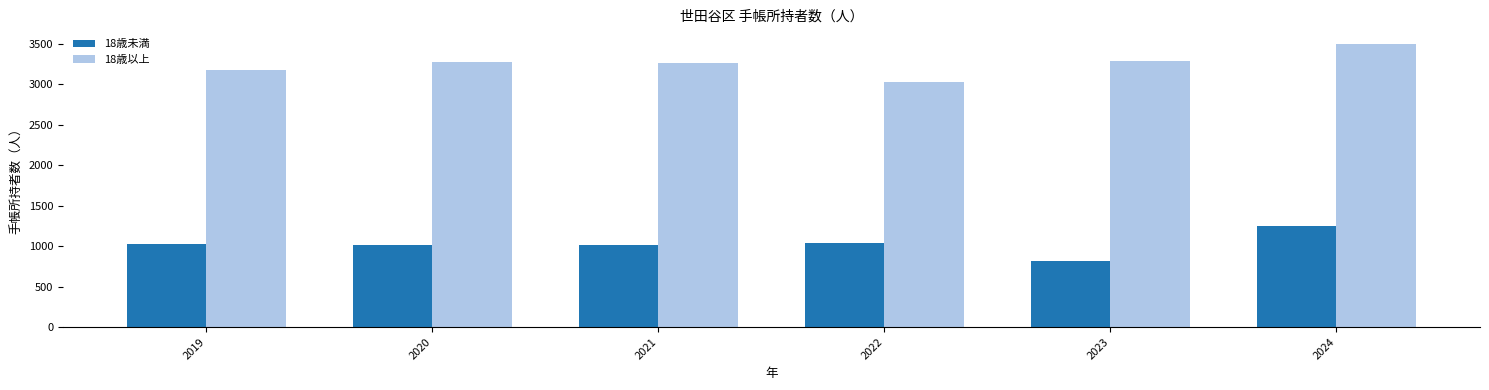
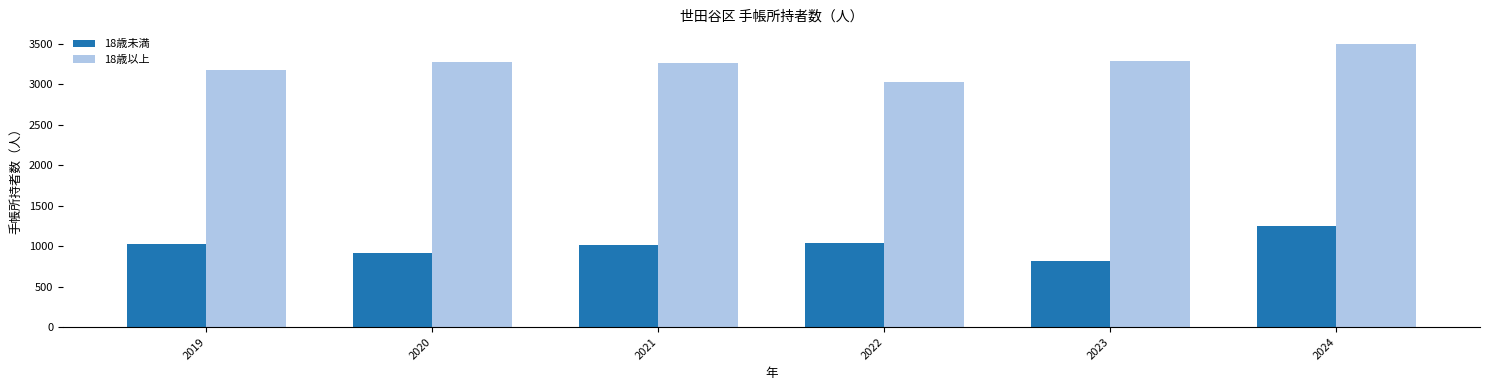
18歳未満, 2020: 1000 -> 900
